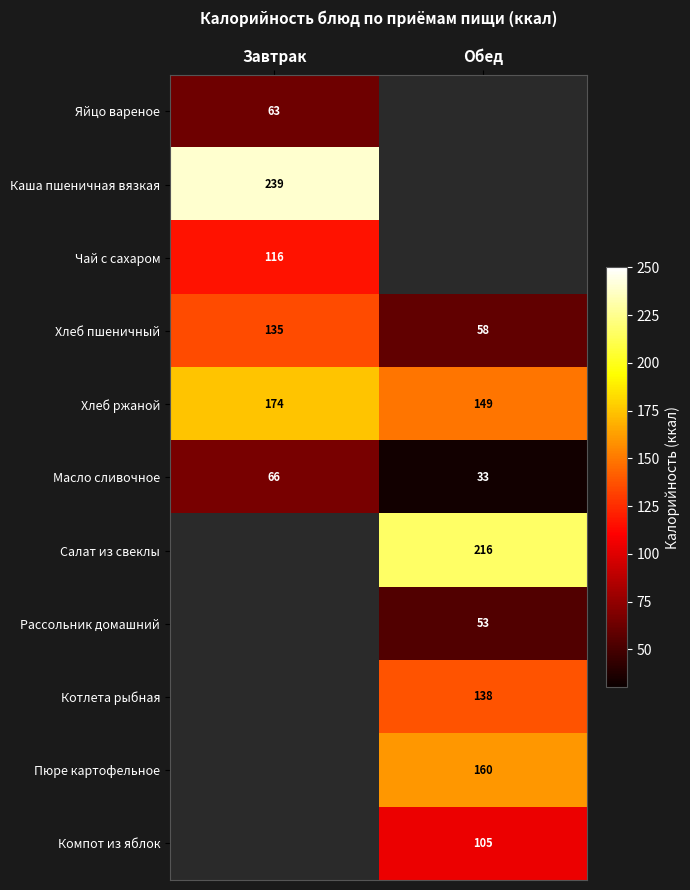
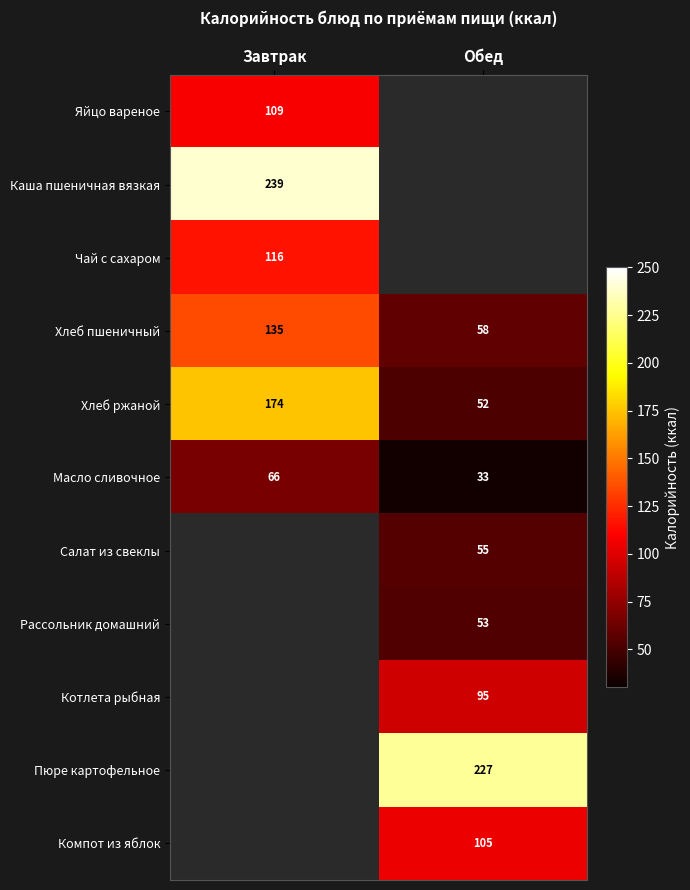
Яйцо вареное, Завтрак: 63 -> 109
Хлеб ржаной, Обед: 149 -> 52
Салат из свеклы, Обед: 216 -> 55
Котлета рыбная, Обед: 138 -> 95
Пюре картофельное, Обед: 160 -> 227
